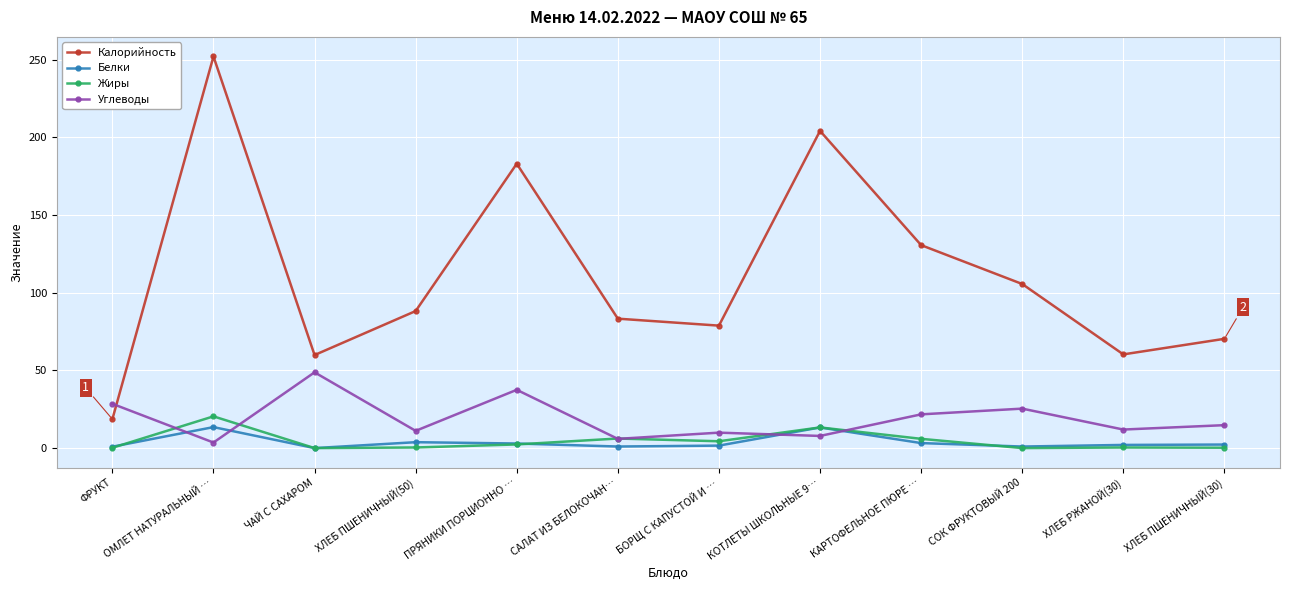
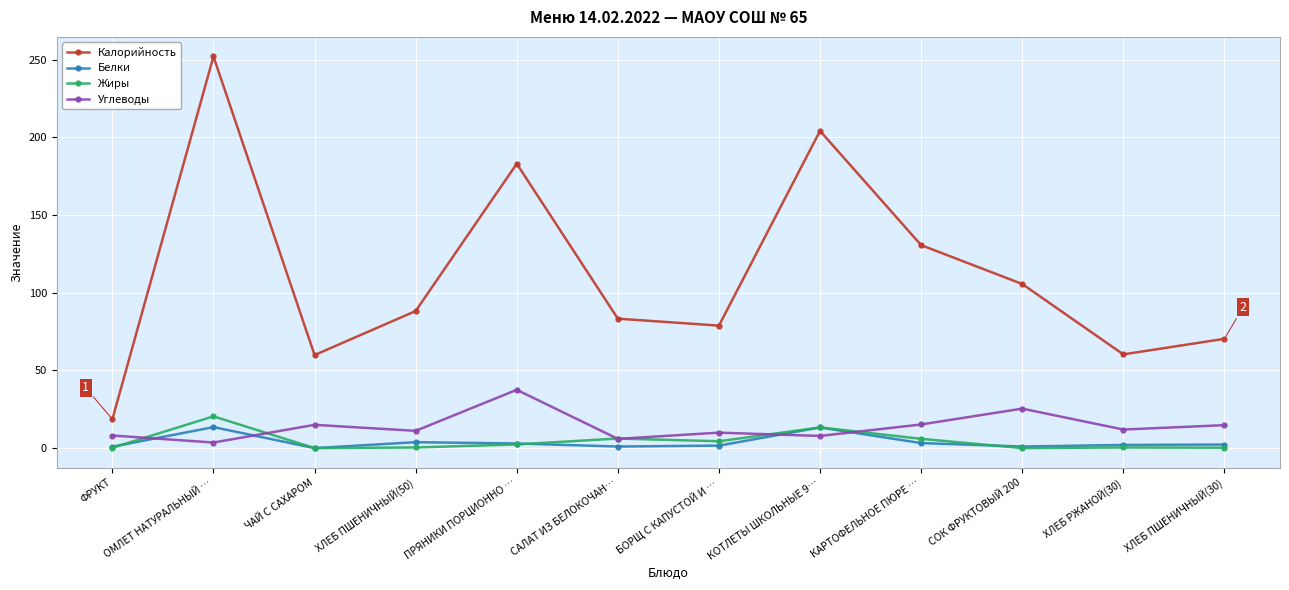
Углеводы, ФРУКТ: 29 -> 8
Углеводы, ЧАЙ С САХАРОМ: 49 -> 15
Углеводы, КАРТОФЕЛЬНОЕ ПЮРЕ …: 22 -> 15
